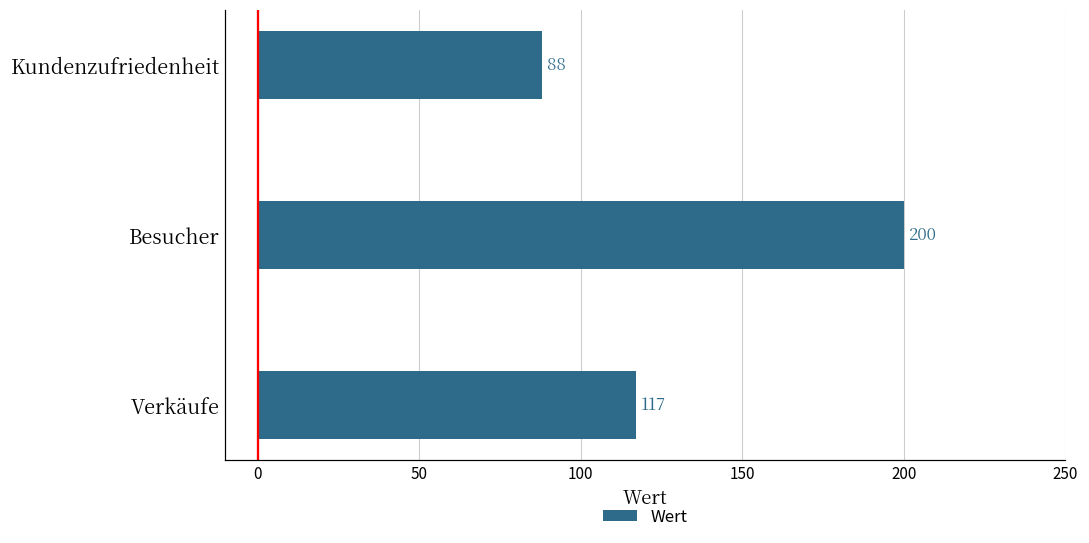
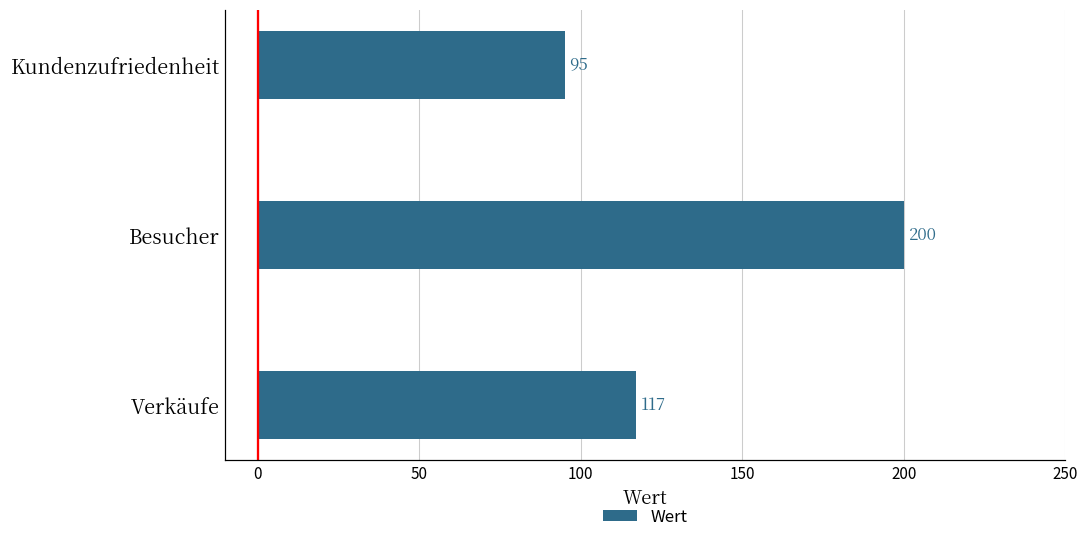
Kundenzufriedenheit: 88 -> 95
